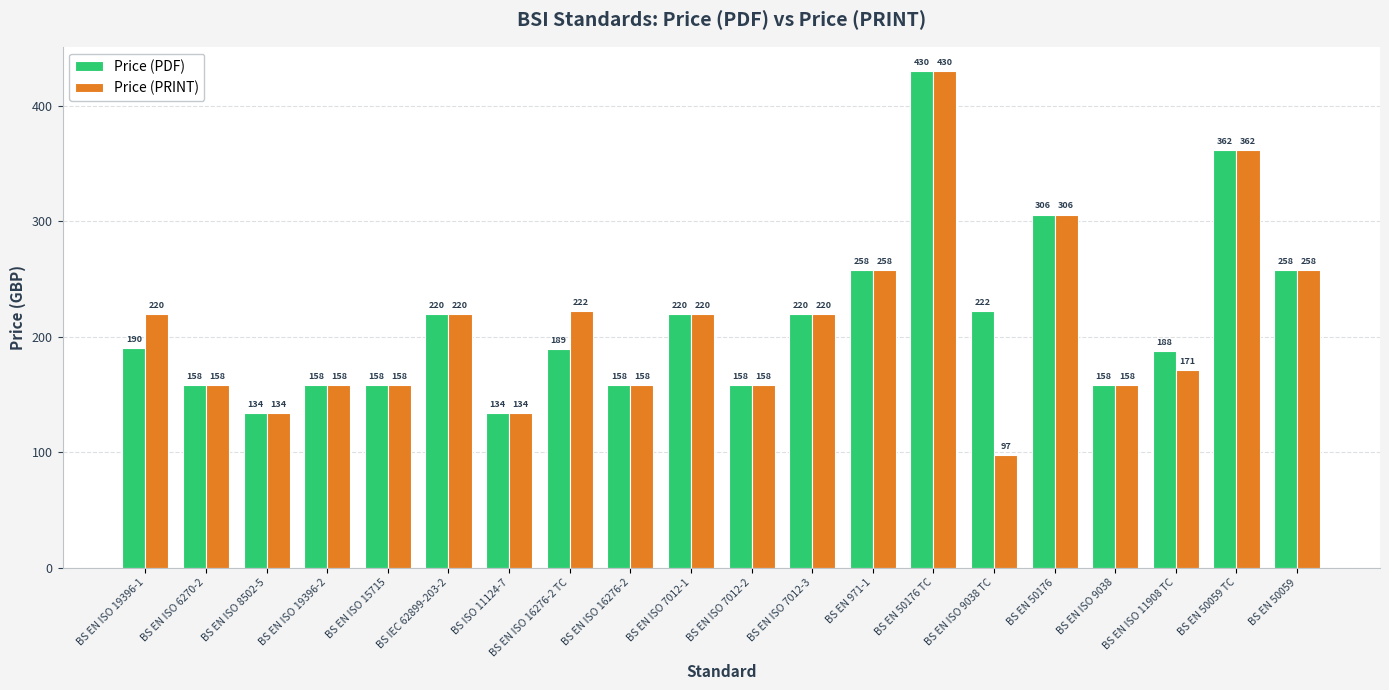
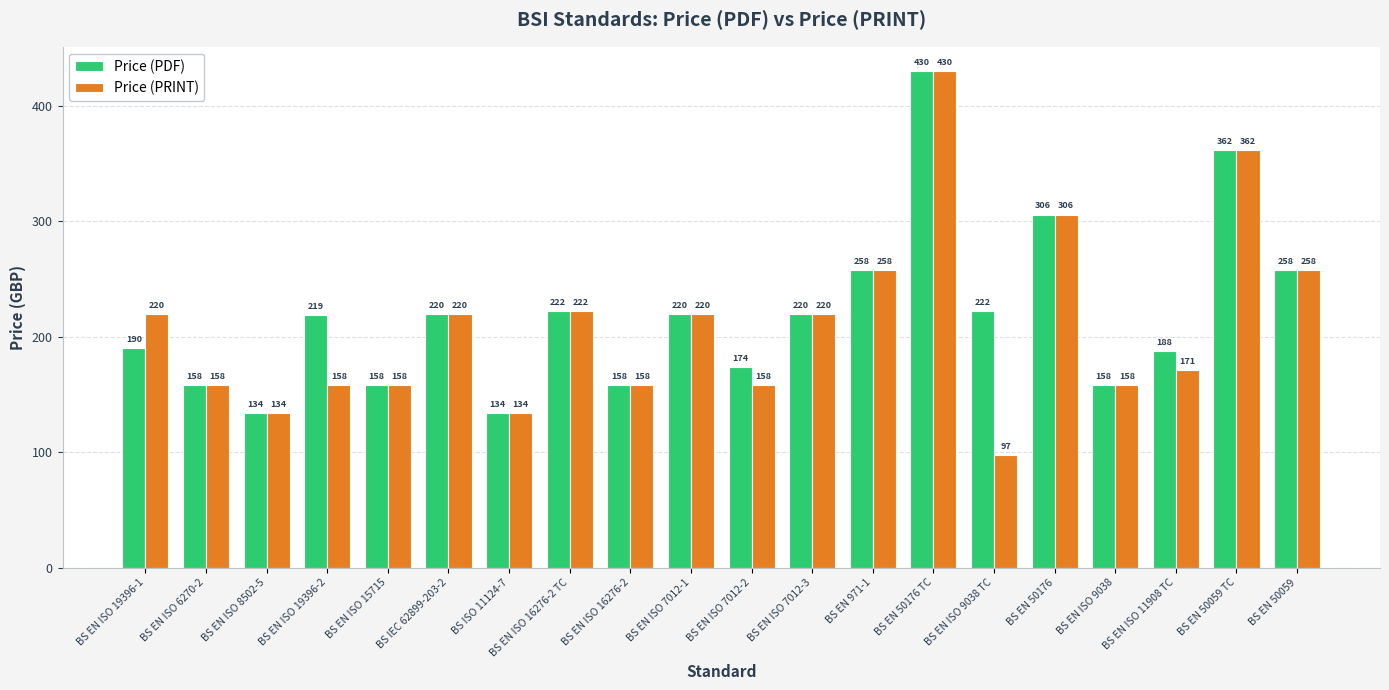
Price (PDF), BS EN ISO 19396-2: 158 -> 219
Price (PDF), BS EN ISO 16276-2 TC: 189 -> 222
Price (PDF), BS EN ISO 7012-2: 158 -> 174
